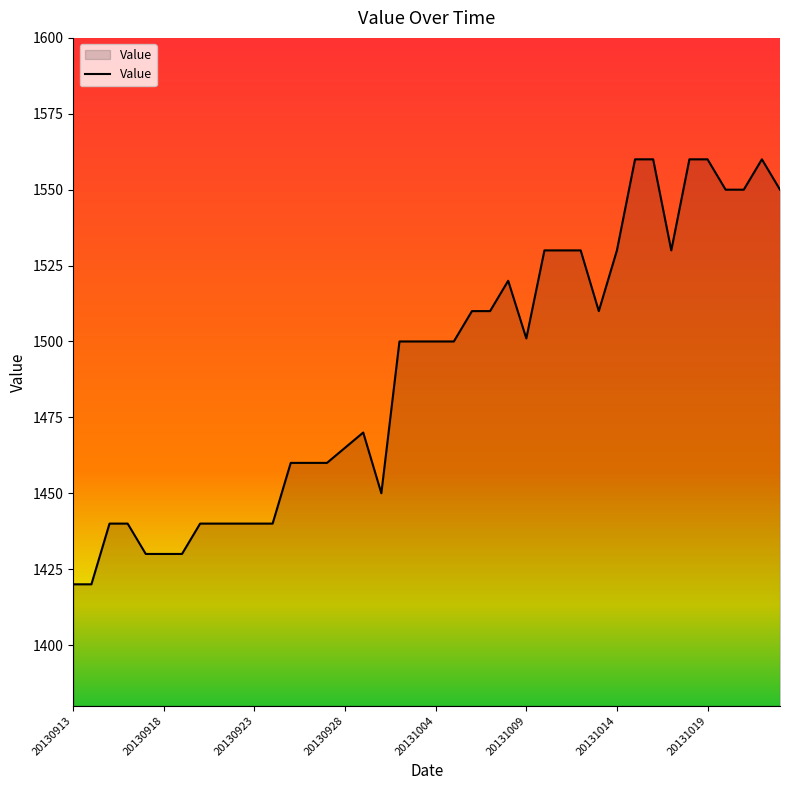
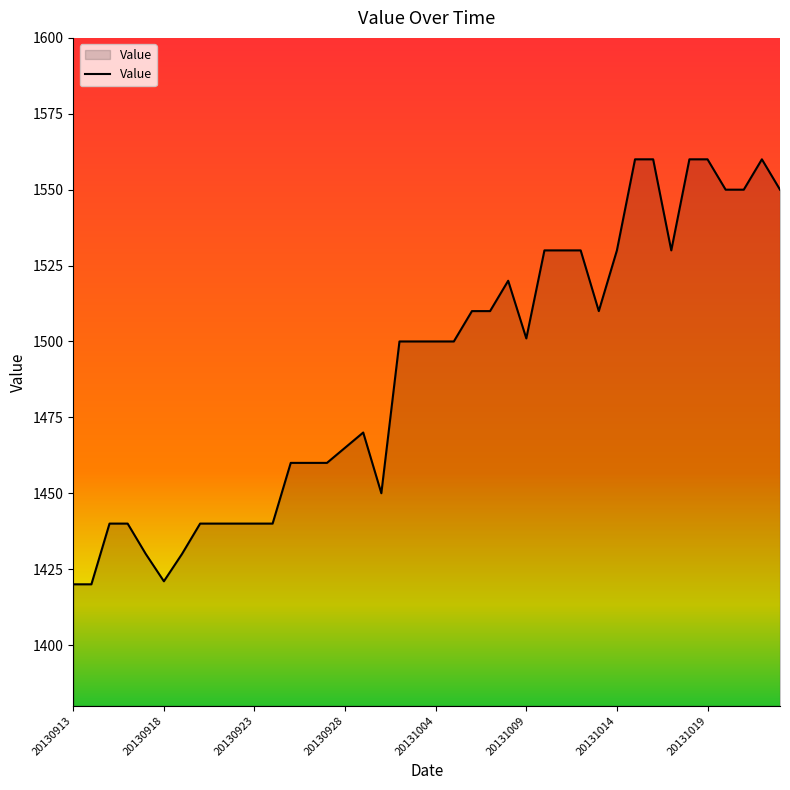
20130918: 1430 -> 1421
